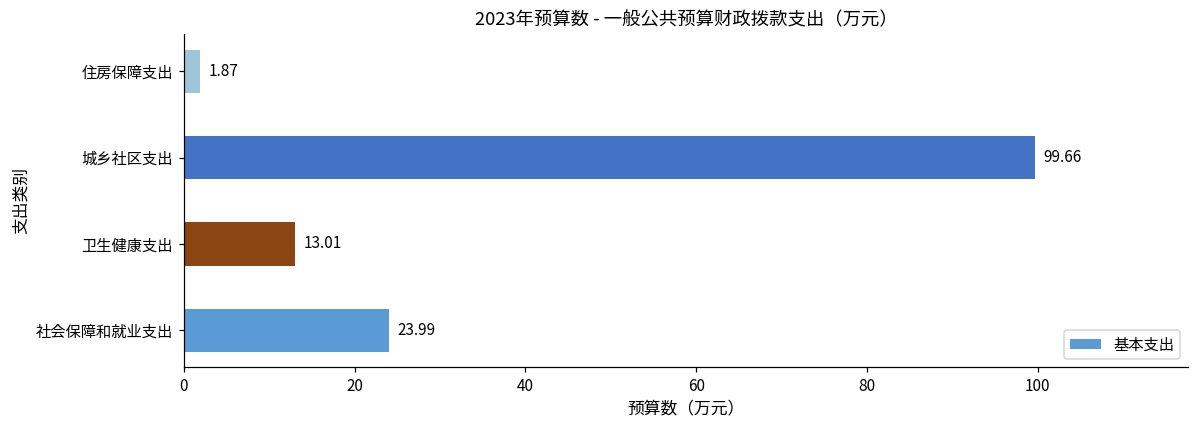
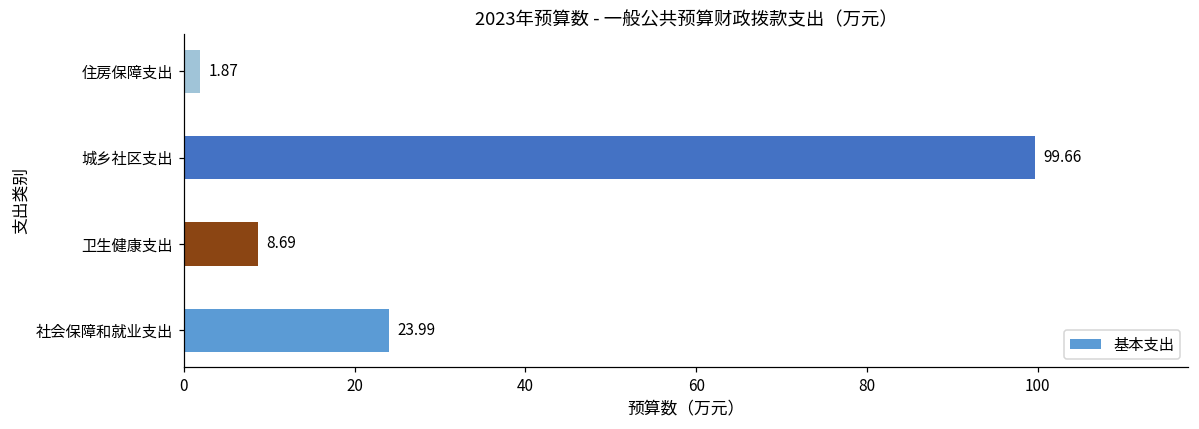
卫生健康支出: 13.01 -> 8.69
